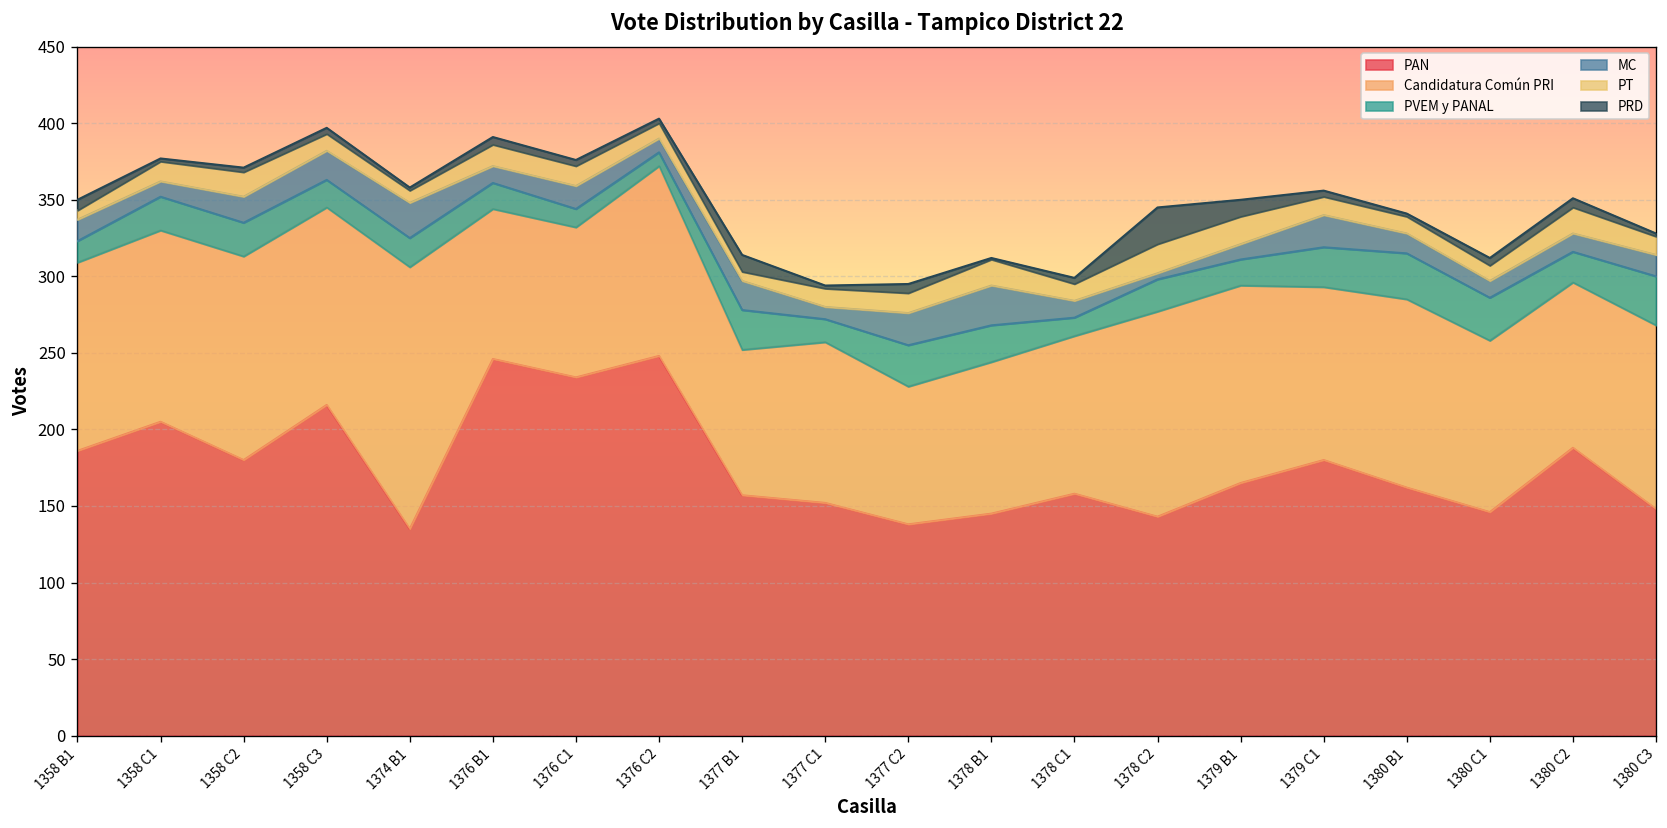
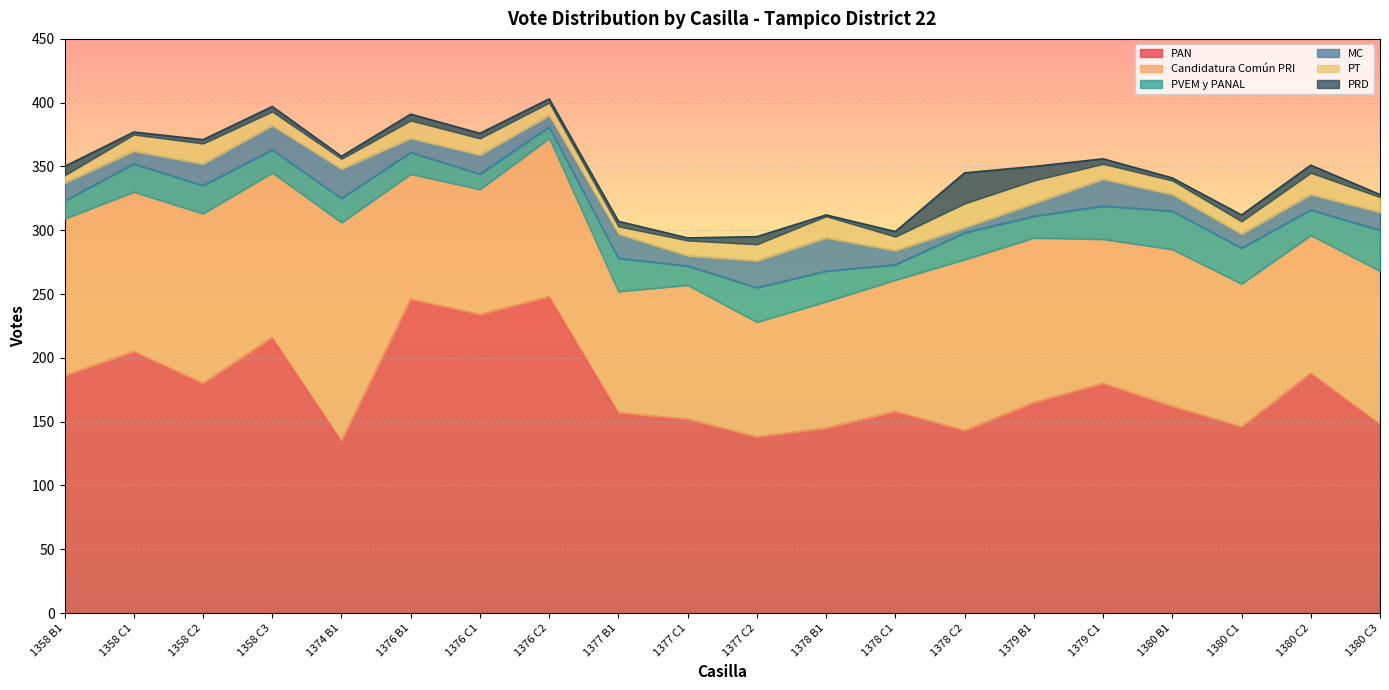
PRD, 1377 B1: 11 -> 4
